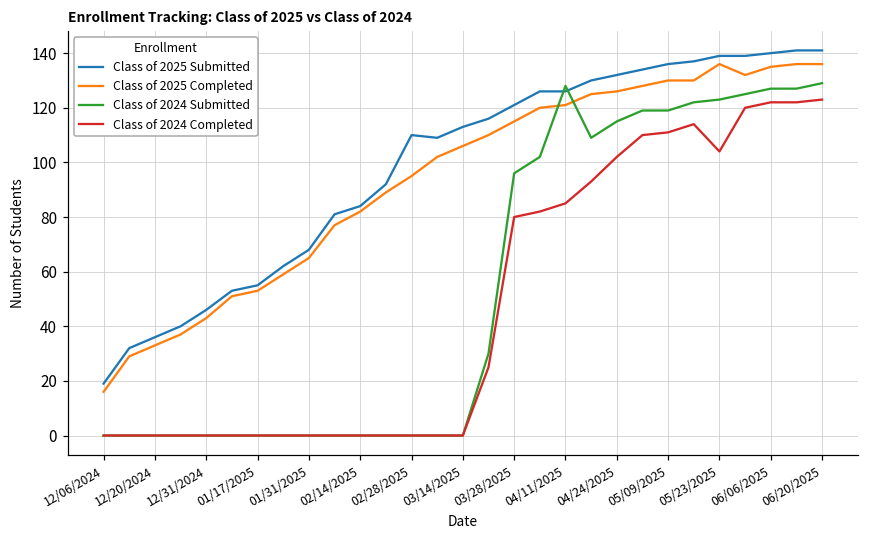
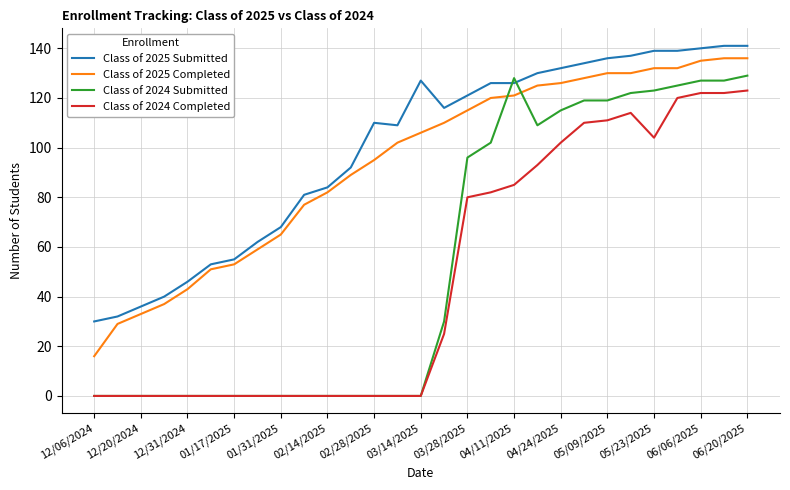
Class of 2025 Submitted, 12/06/2024: 19 -> 30
Class of 2025 Submitted, 03/14/2025: 113 -> 127
Class of 2025 Completed, 05/23/2025: 136 -> 132
